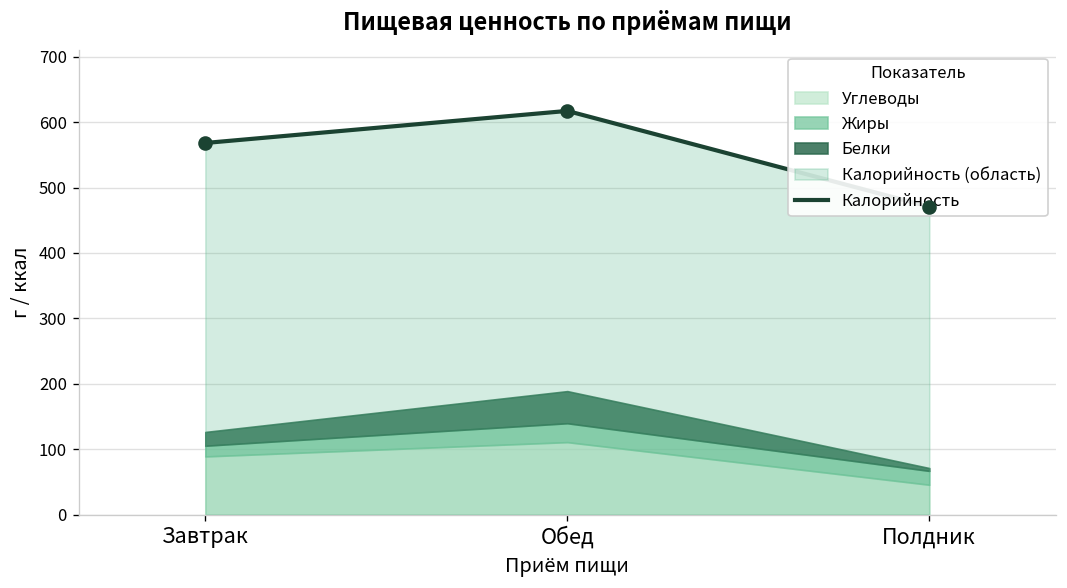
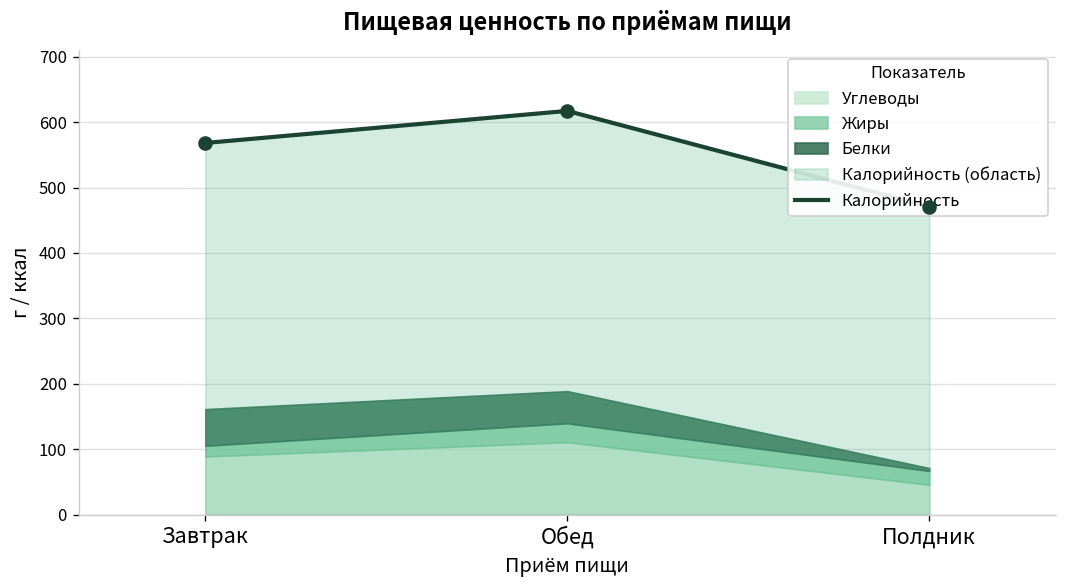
Белки, Завтрак: 20 -> 60
